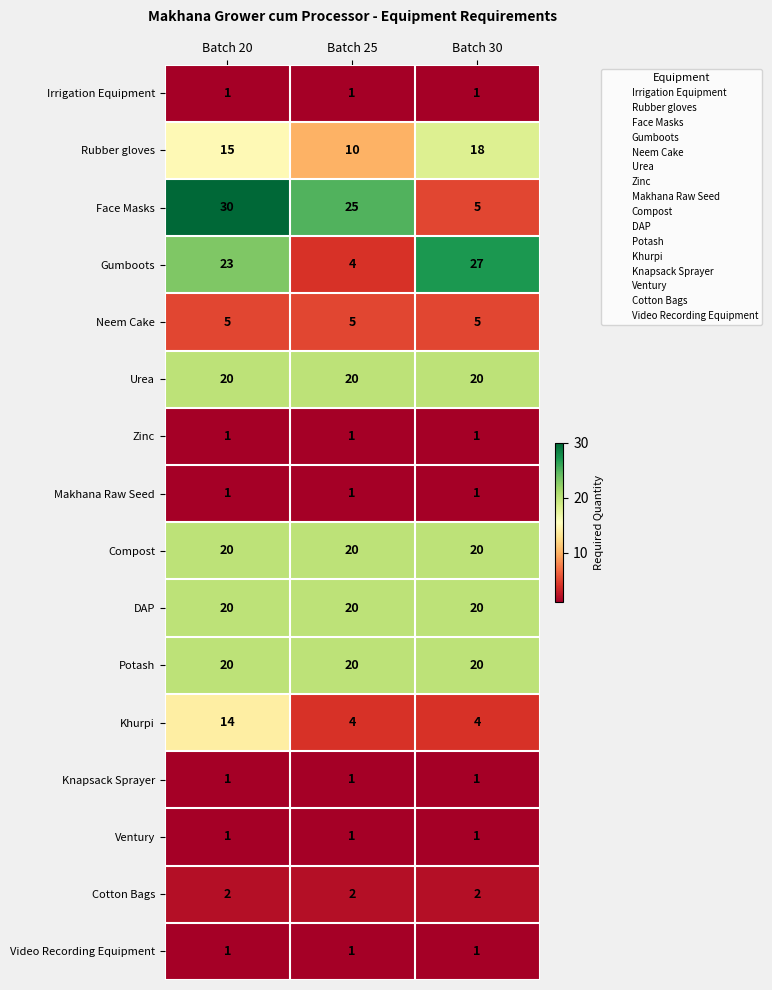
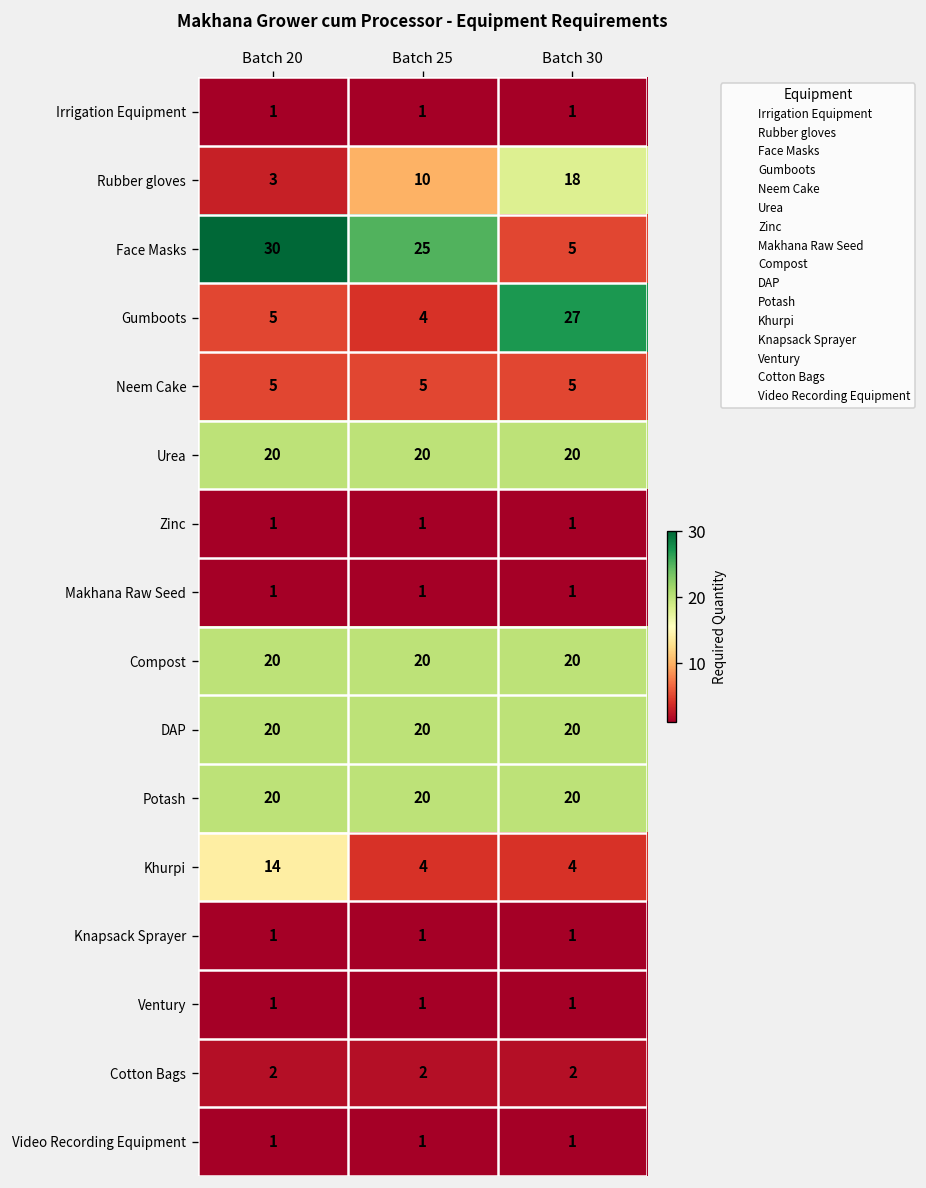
Rubber gloves, Batch 20: 15 -> 3
Gumboots, Batch 20: 23 -> 5
